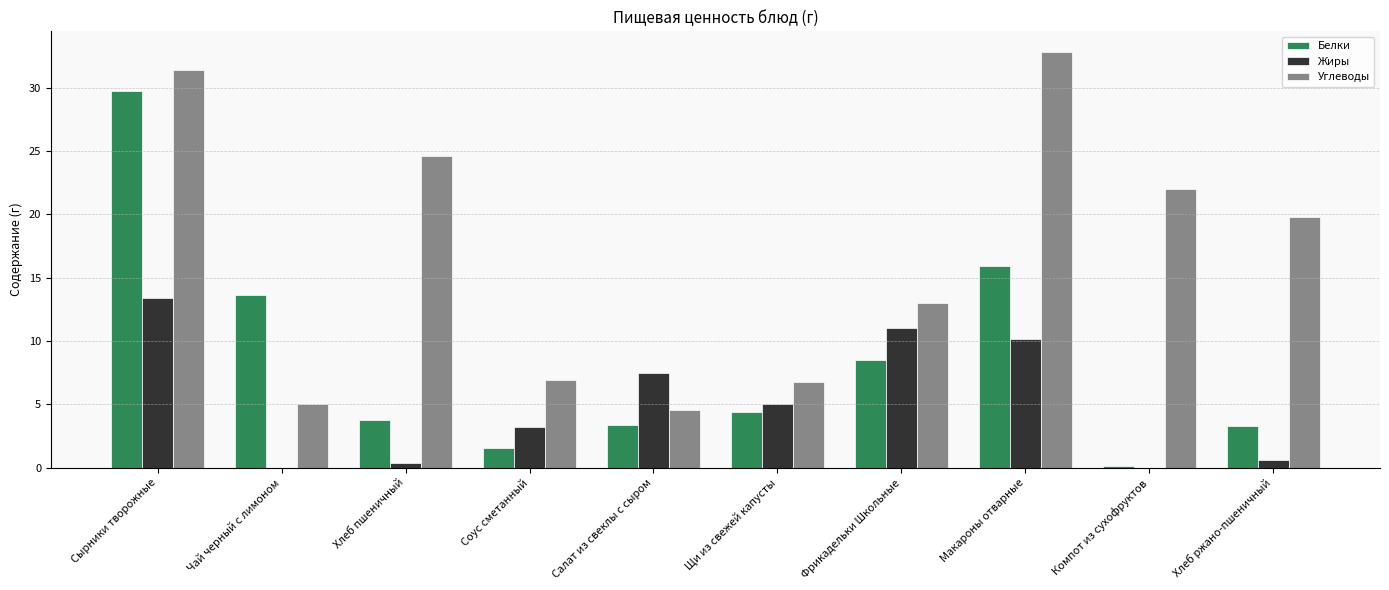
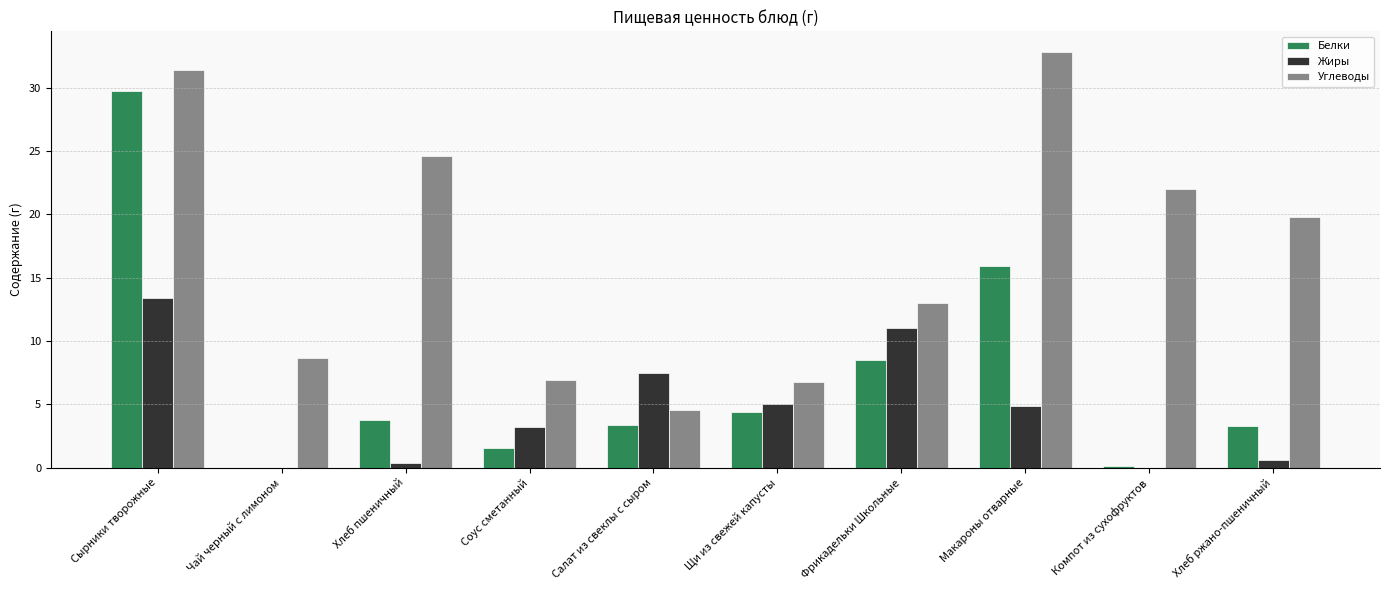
Белки, Чай черный с лимоном: 13.6 -> 0.0
Углеводы, Чай черный с лимоном: 5.0 -> 8.7
Жиры, Макароны отварные: 10.2 -> 4.9
